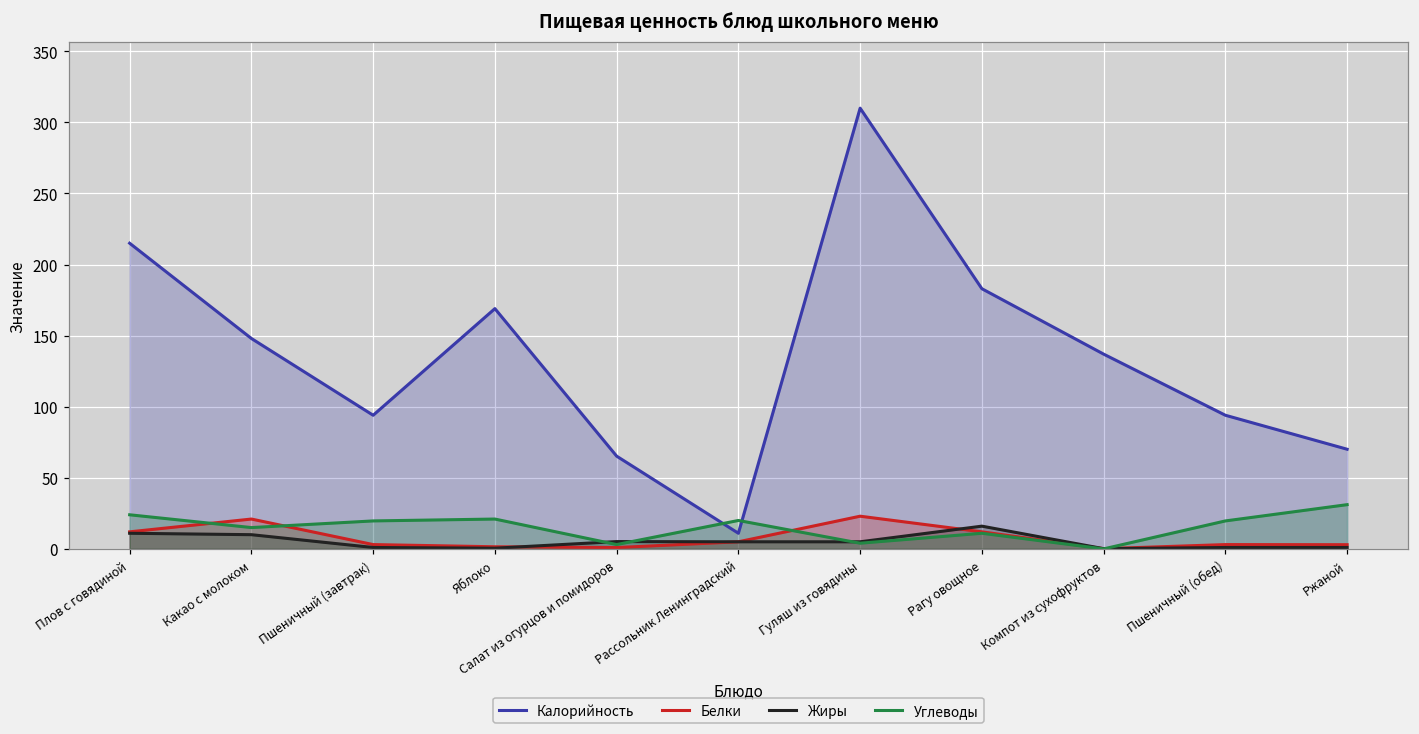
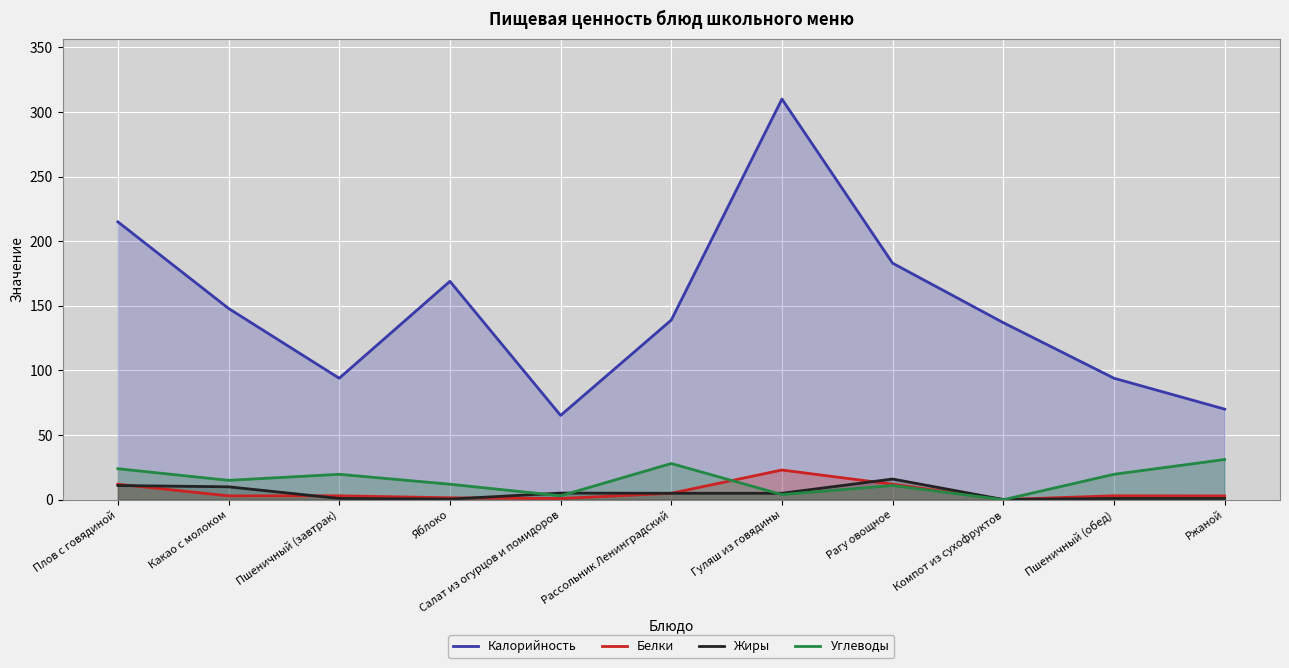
Белки, Какао с молоком: 21 -> 3
Углеводы, Яблоко: 21 -> 12
Калорийность, Рассольник Ленинградский: 11 -> 139
Углеводы, Рассольник Ленинградский: 20 -> 28
